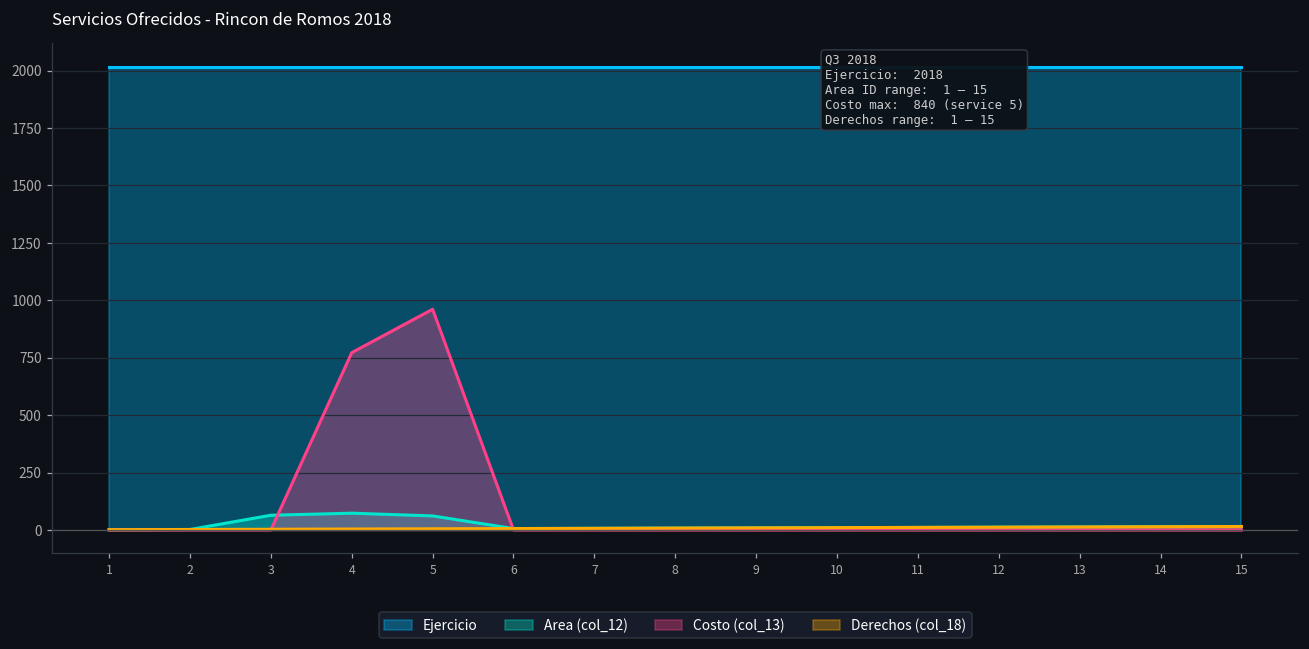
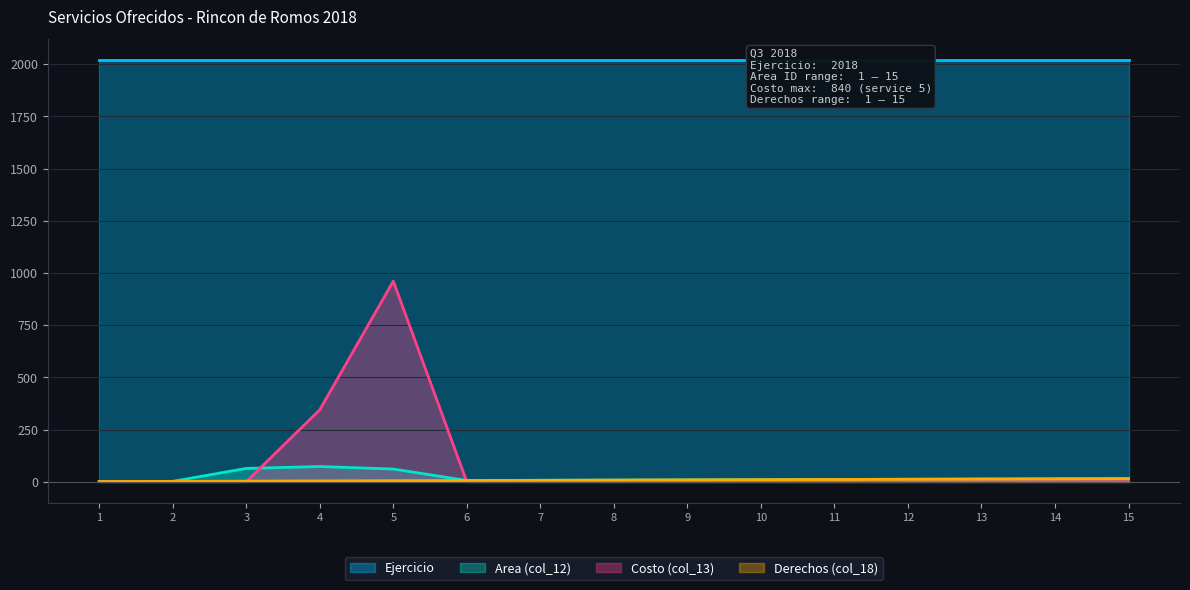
Costo (col_13), 4: 770 -> 350
